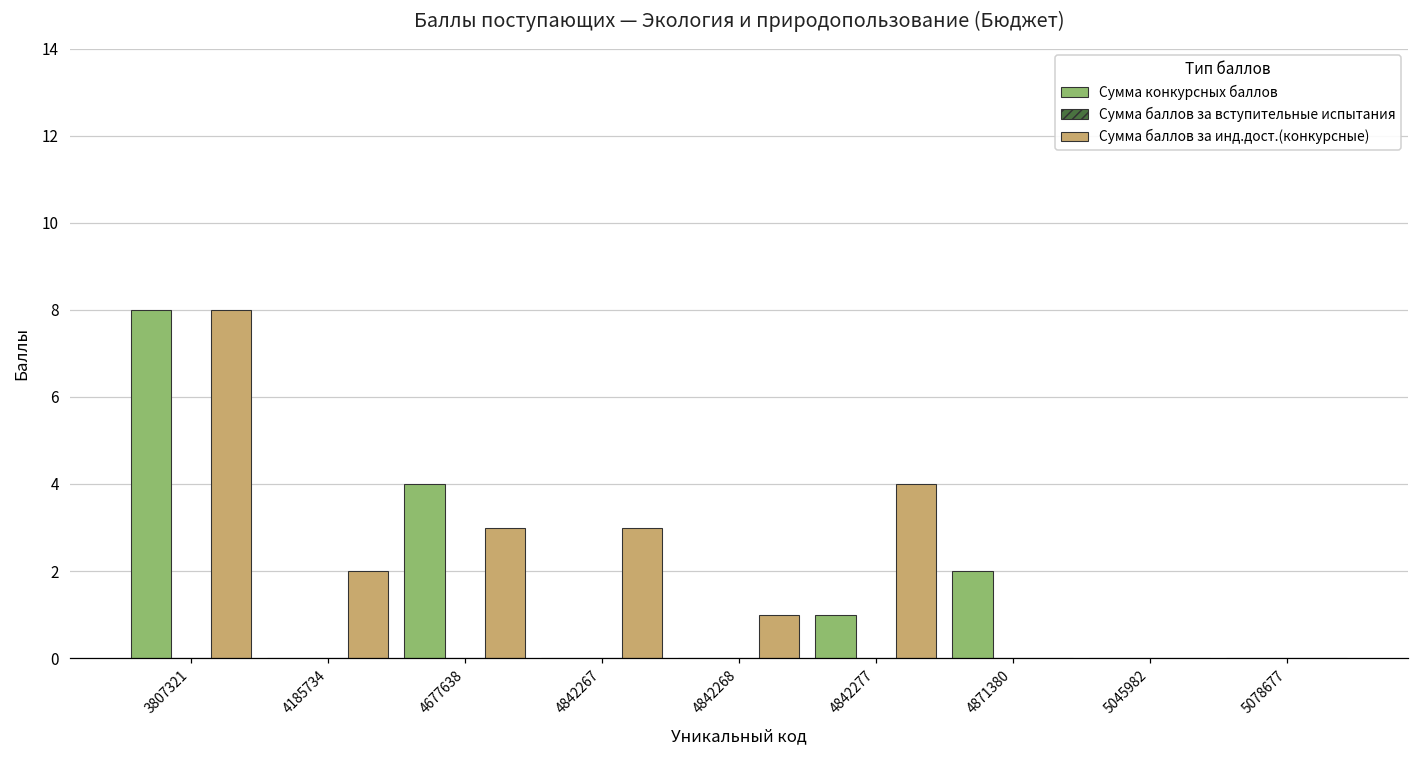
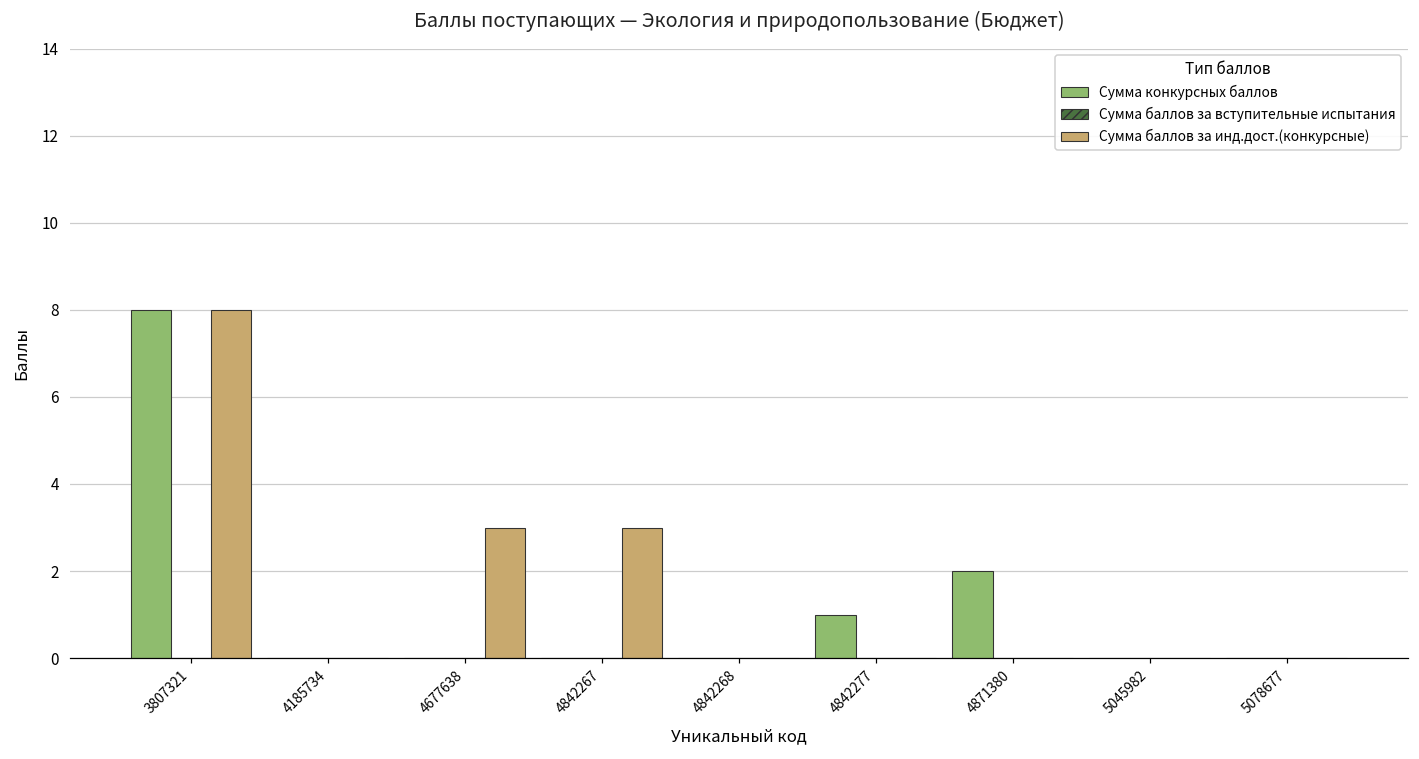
Сумма баллов за инд.дост.(конкурсные), 4185734: 2 -> 0
Сумма конкурсных баллов, 4677638: 4 -> 0
Сумма баллов за инд.дост.(конкурсные), 4842268: 1 -> 0
Сумма баллов за инд.дост.(конкурсные), 4842277: 4 -> 0
